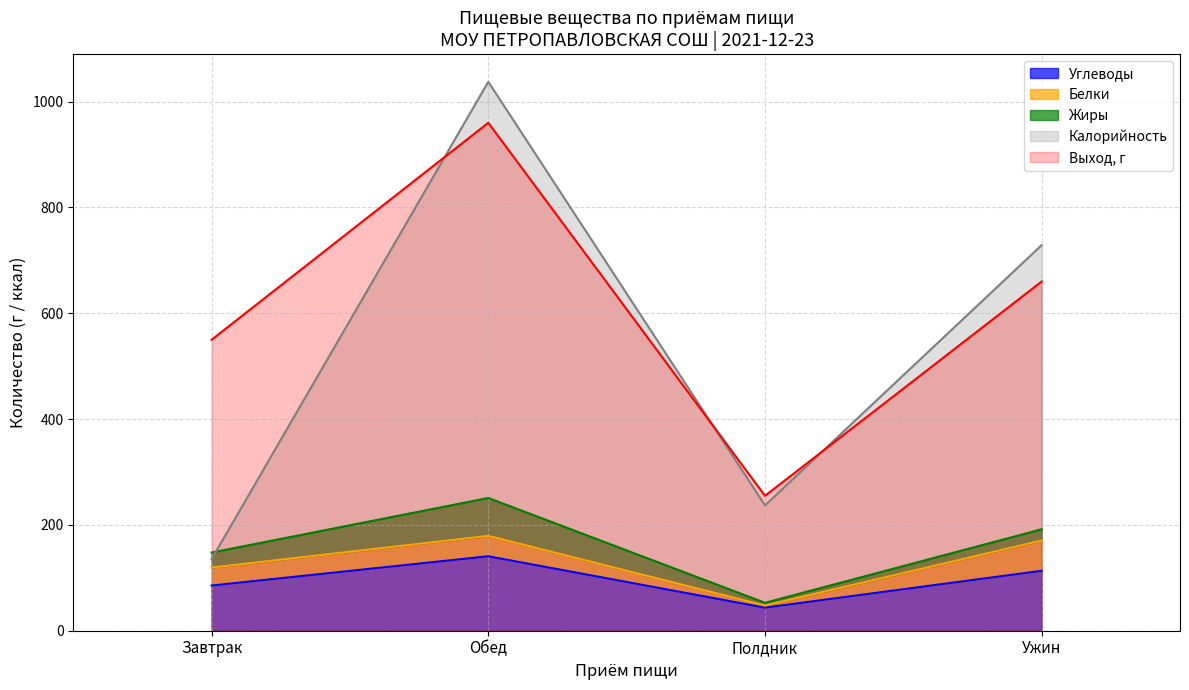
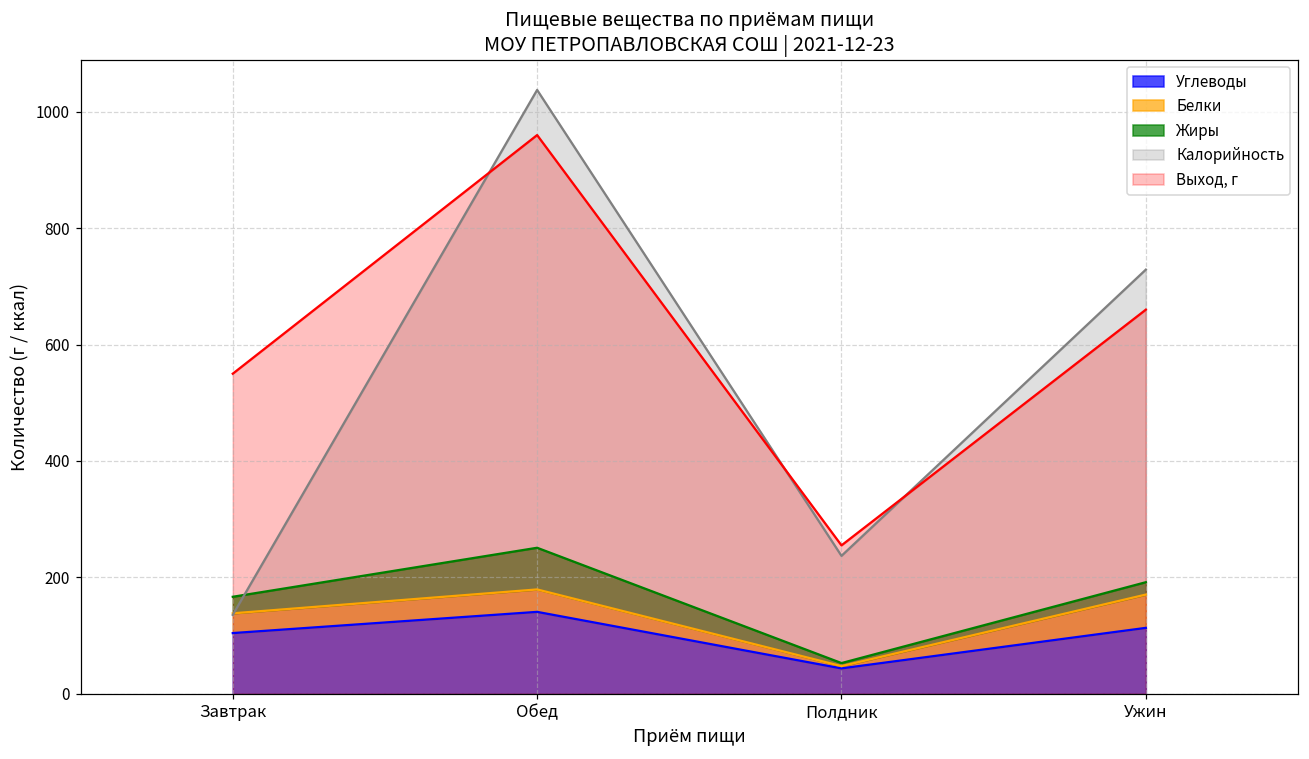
Углеводы, Завтрак: 90 -> 100
